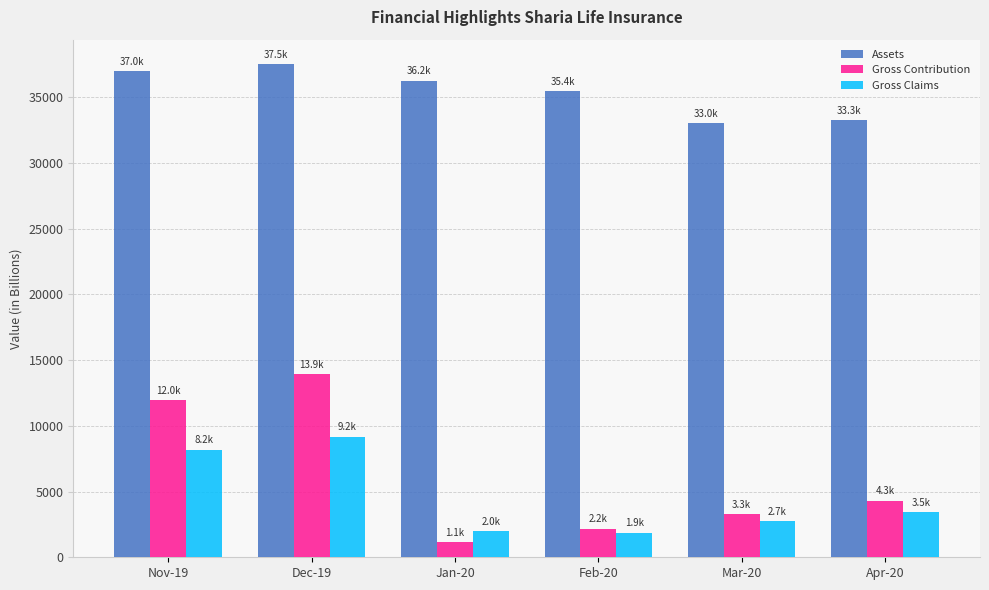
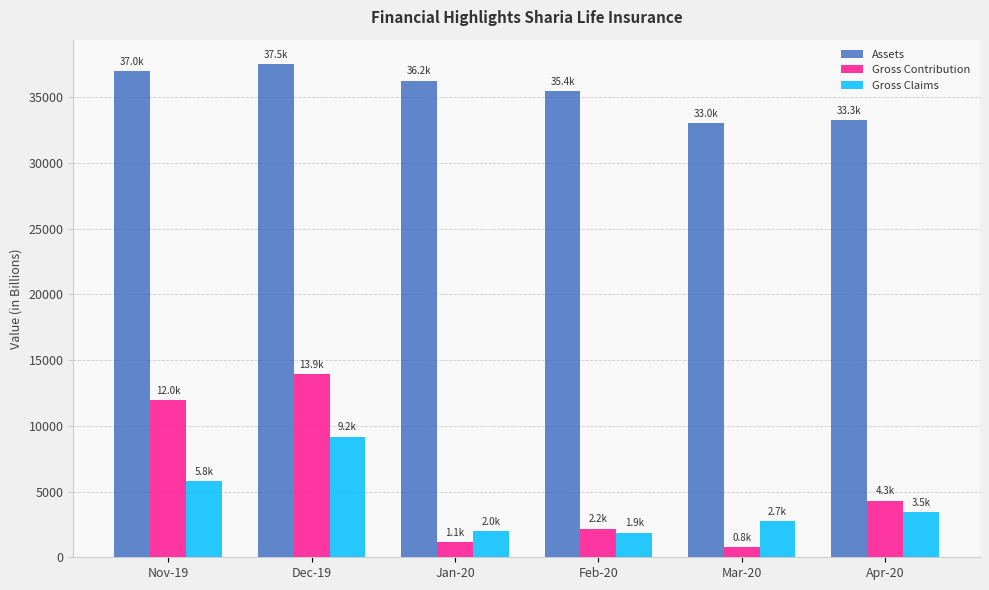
Gross Claims, Nov-19: 8.2k -> 5.8k
Gross Contribution, Mar-20: 3.3k -> 0.8k
